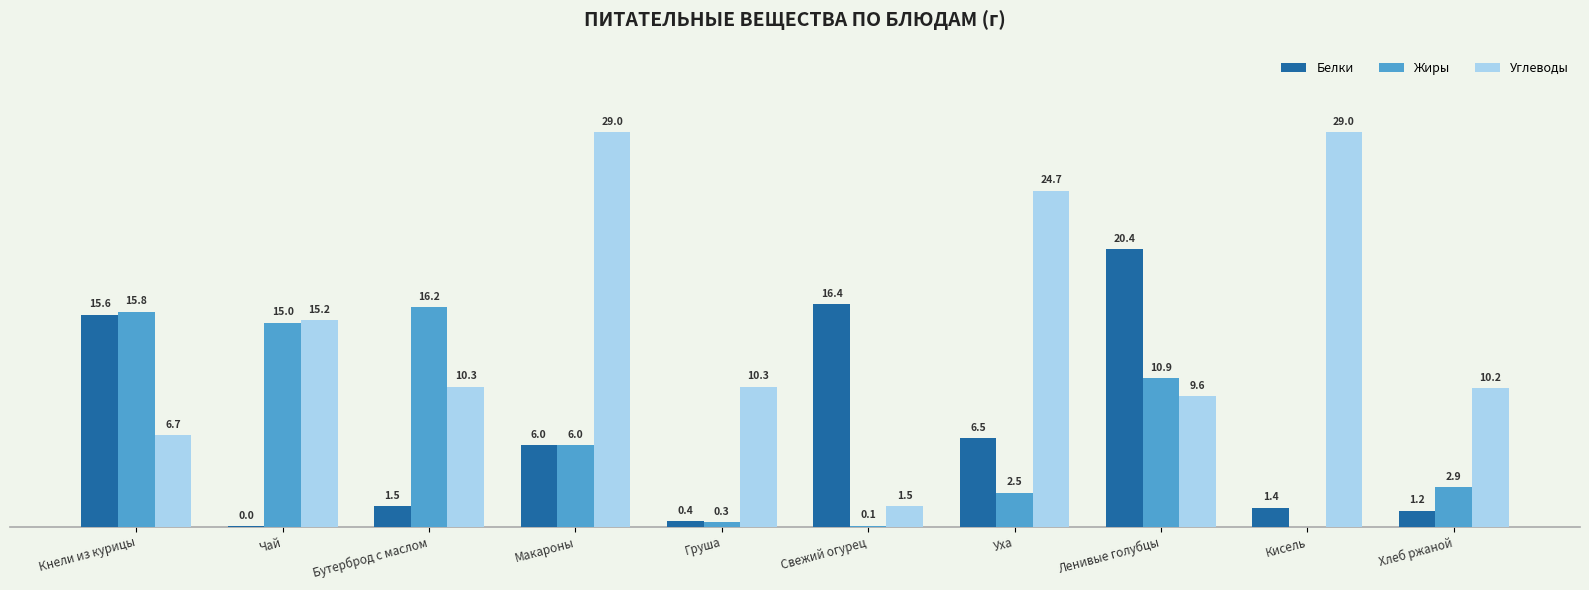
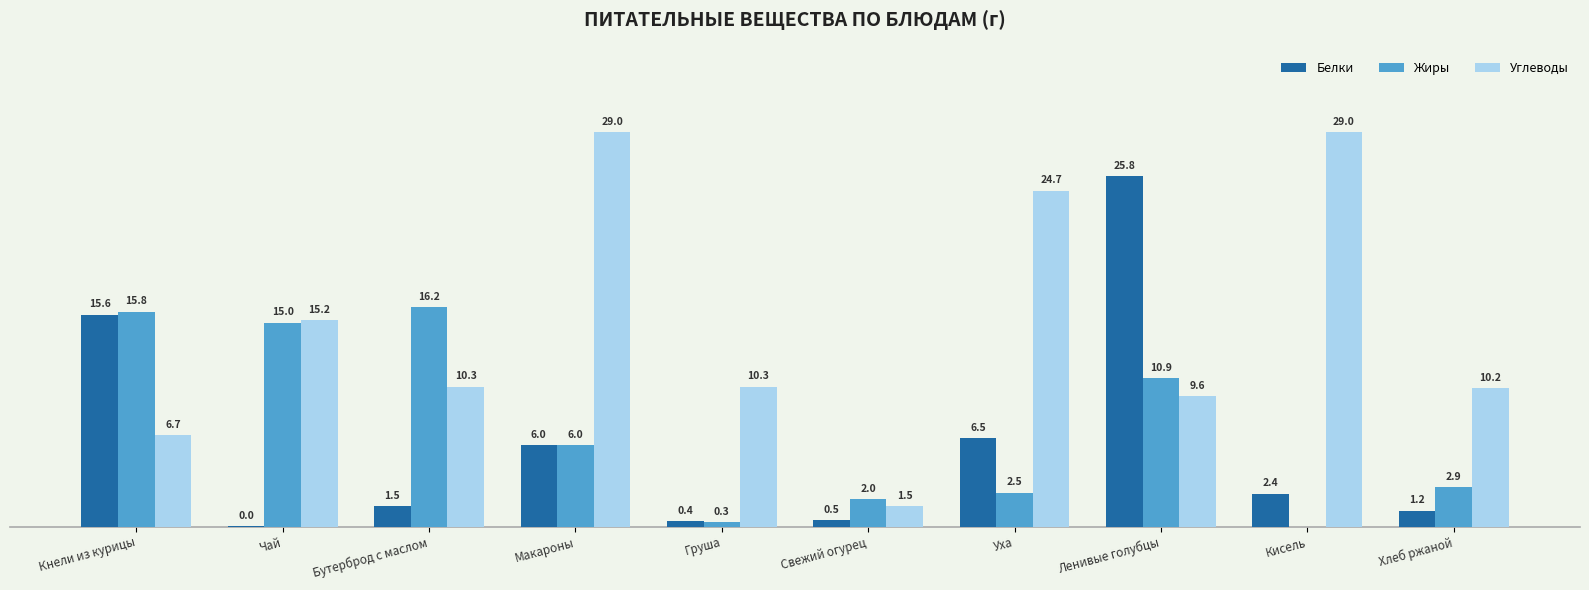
Белки, Свежий огурец: 16.4 -> 0.5
Жиры, Свежий огурец: 0.1 -> 2.0
Белки, Ленивые голубцы: 20.4 -> 25.8
Белки, Кисель: 1.4 -> 2.4
